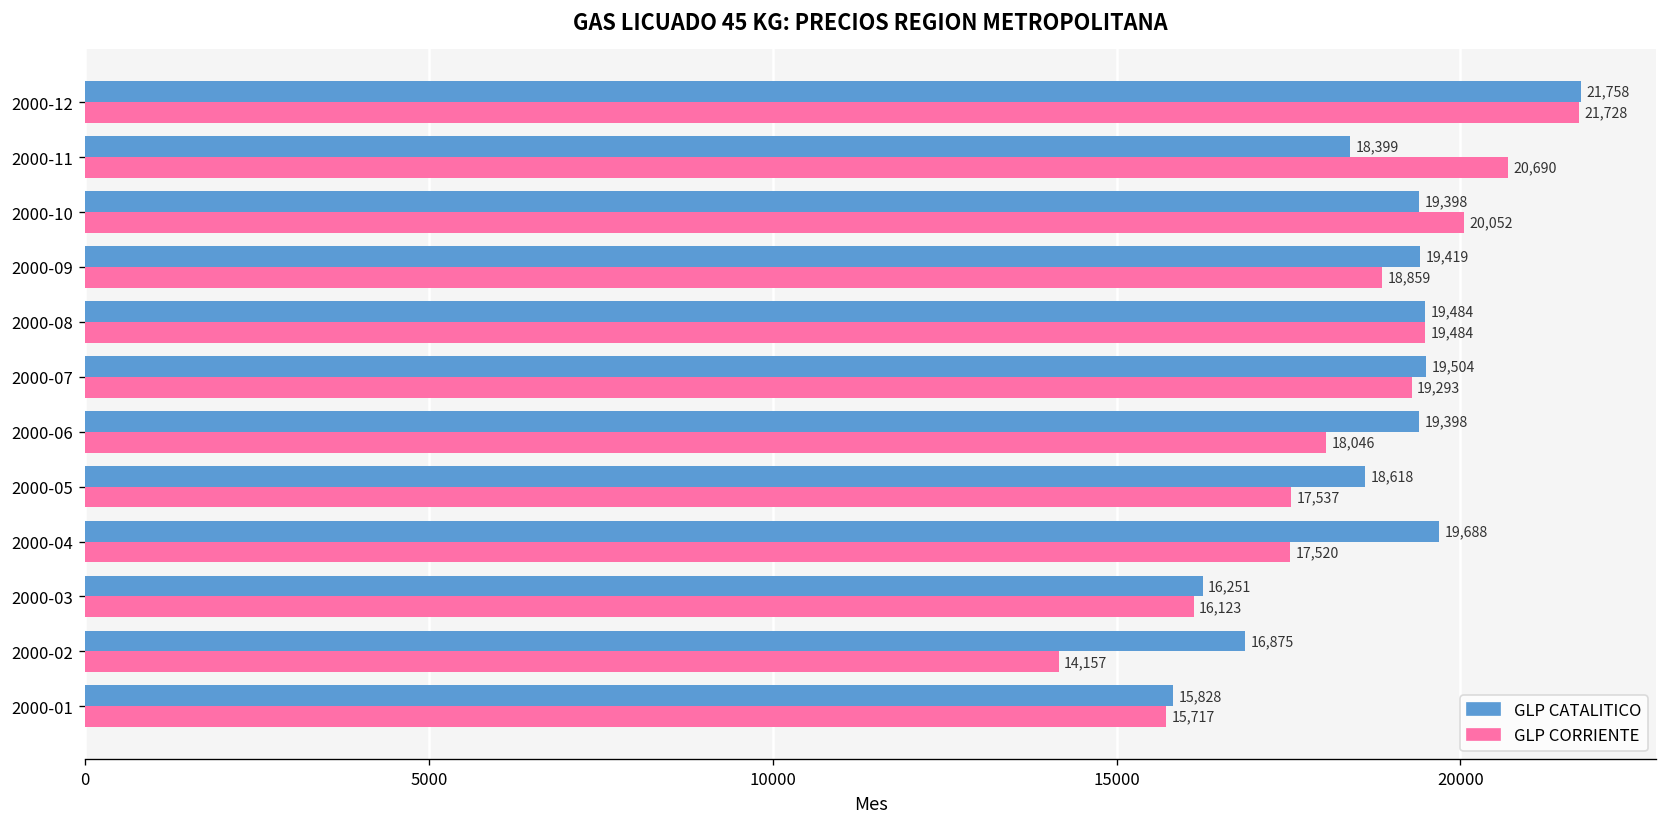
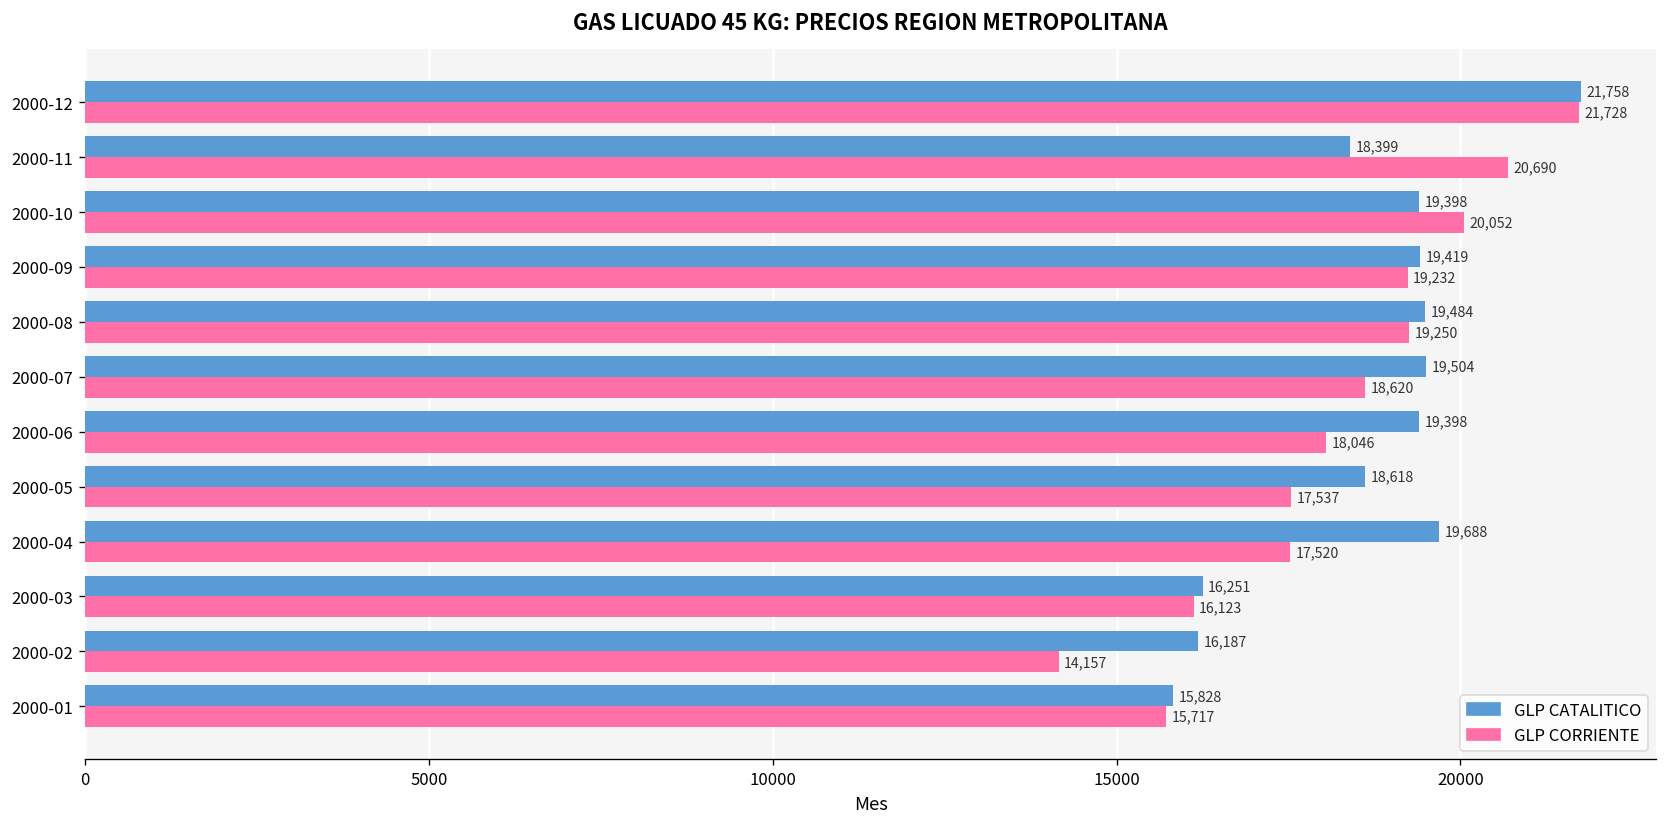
GLP CORRIENTE, 2000-09: 18,859 -> 19,232
GLP CORRIENTE, 2000-08: 19,484 -> 19,250
GLP CORRIENTE, 2000-07: 19,293 -> 18,620
GLP CATALITICO, 2000-02: 16,875 -> 16,187
